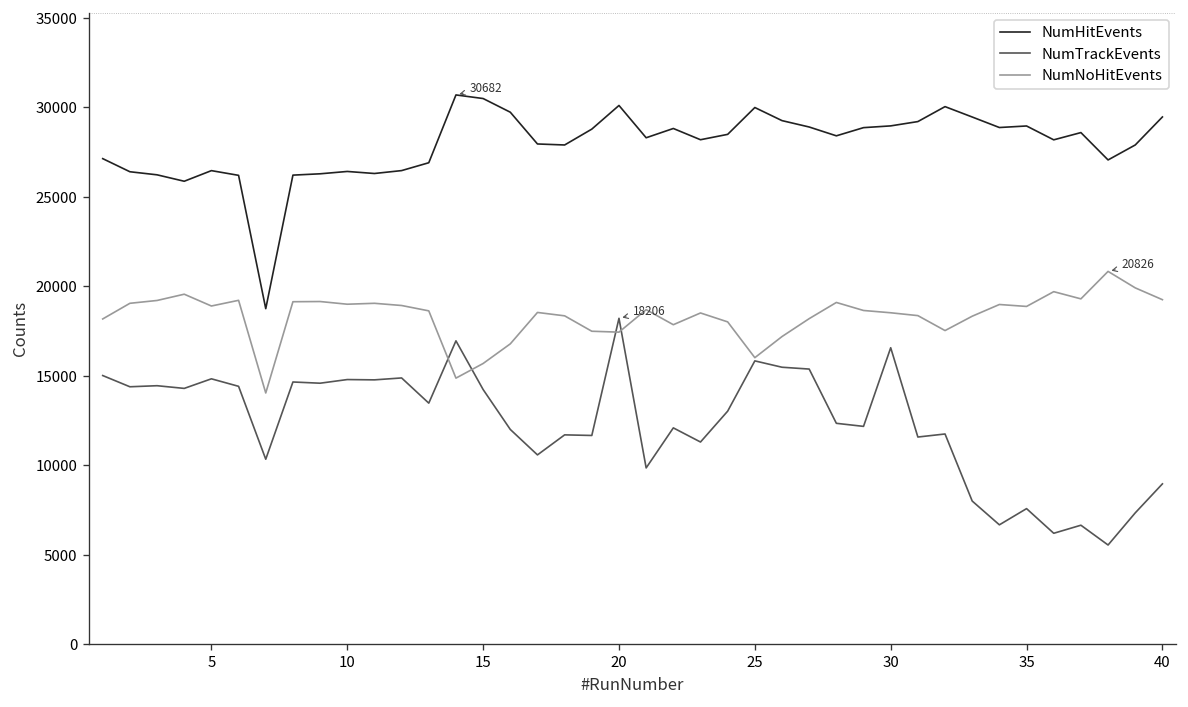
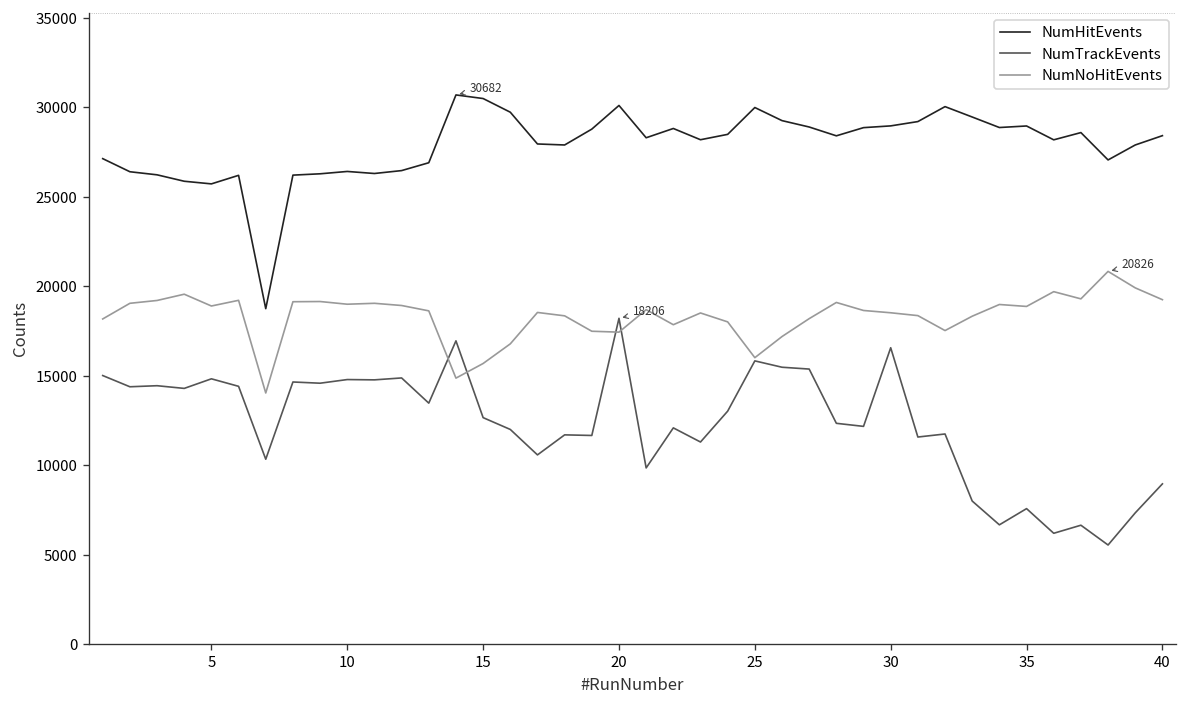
NumHitEvents, 5: 26500 -> 25700
NumTrackEvents, 15: 14200 -> 12700
NumHitEvents, 40: 29500 -> 28400
